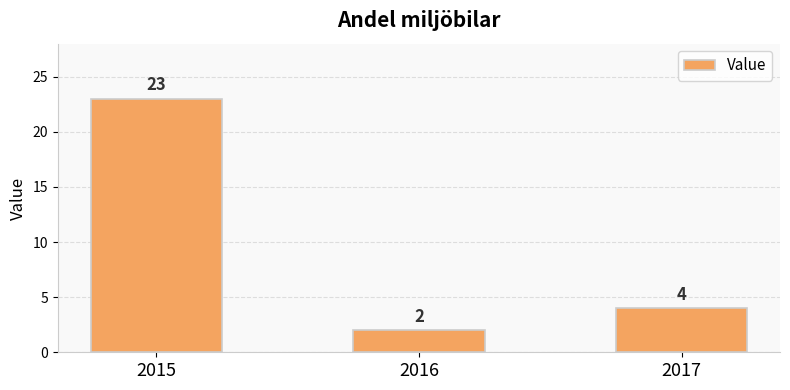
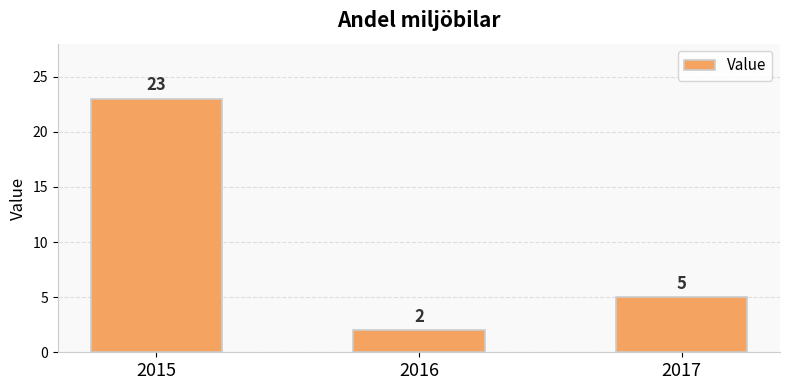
2017: 4 -> 5
